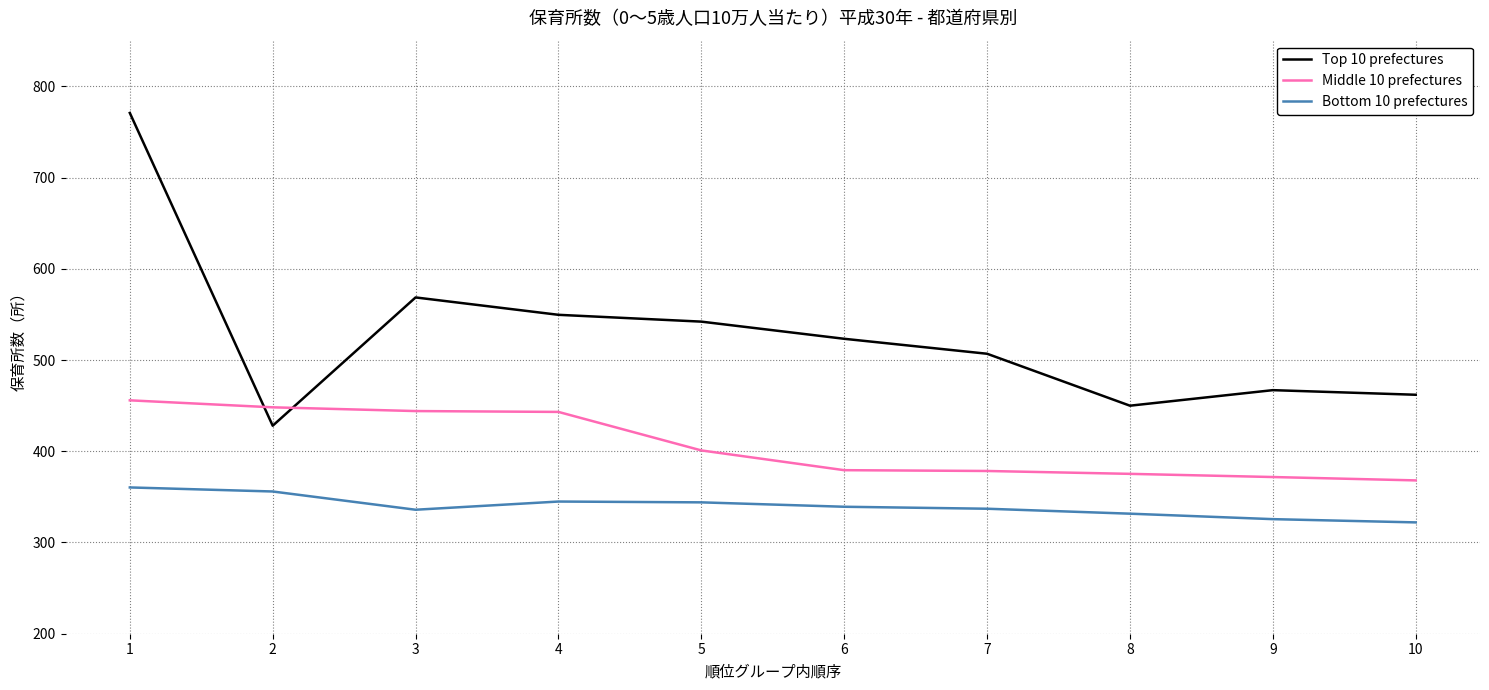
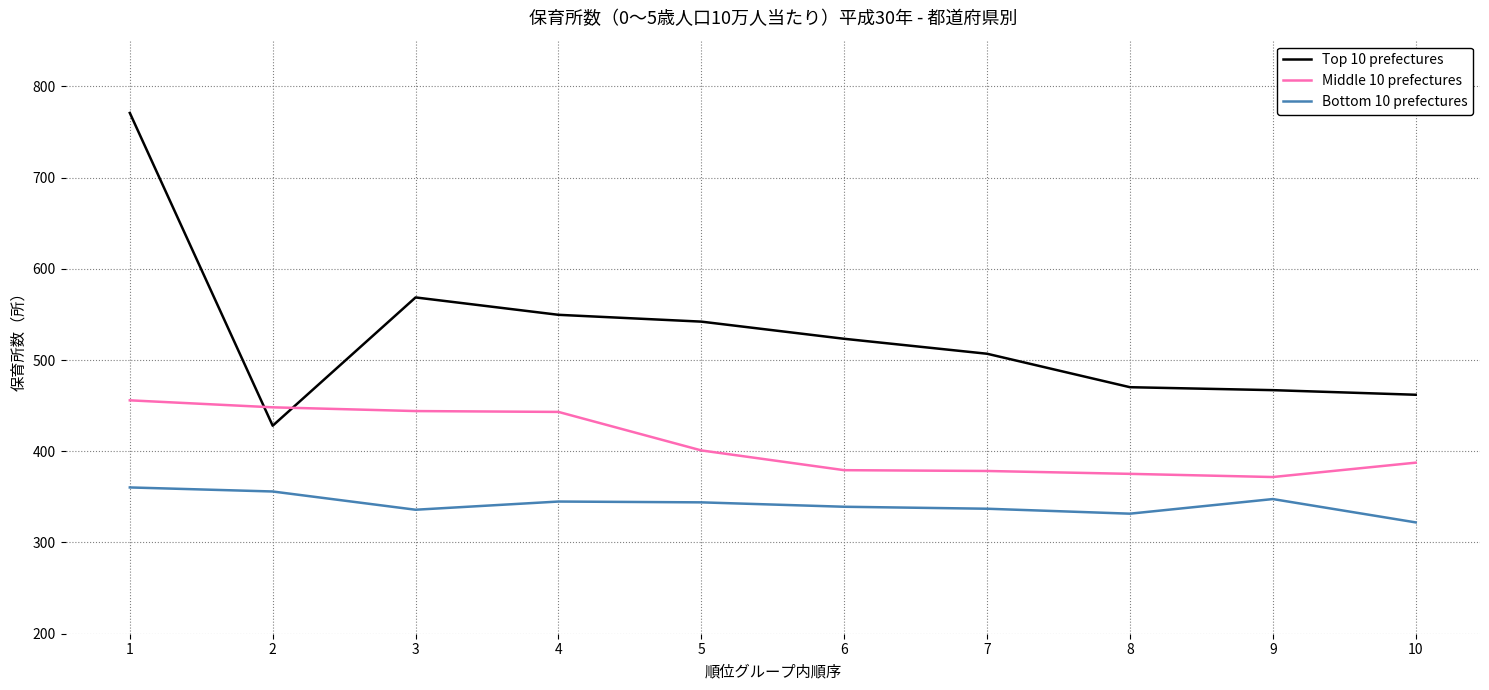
Top 10 prefectures, 8: 450 -> 470
Bottom 10 prefectures, 9: 330 -> 350
Middle 10 prefectures, 10: 370 -> 390
